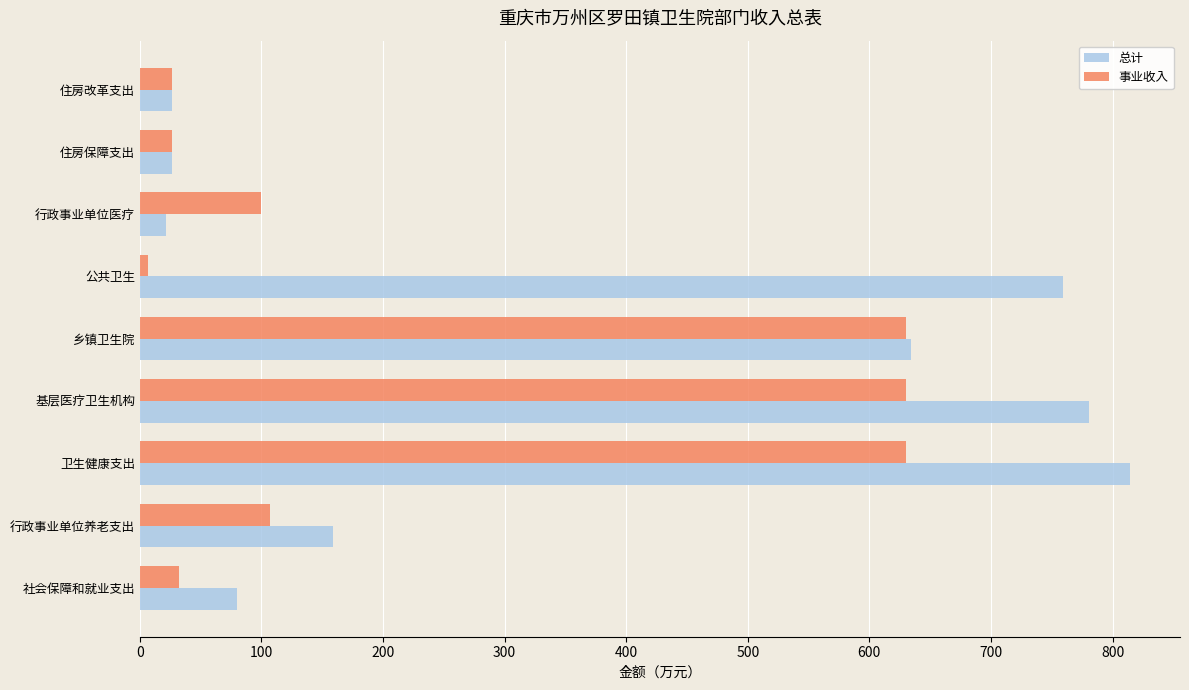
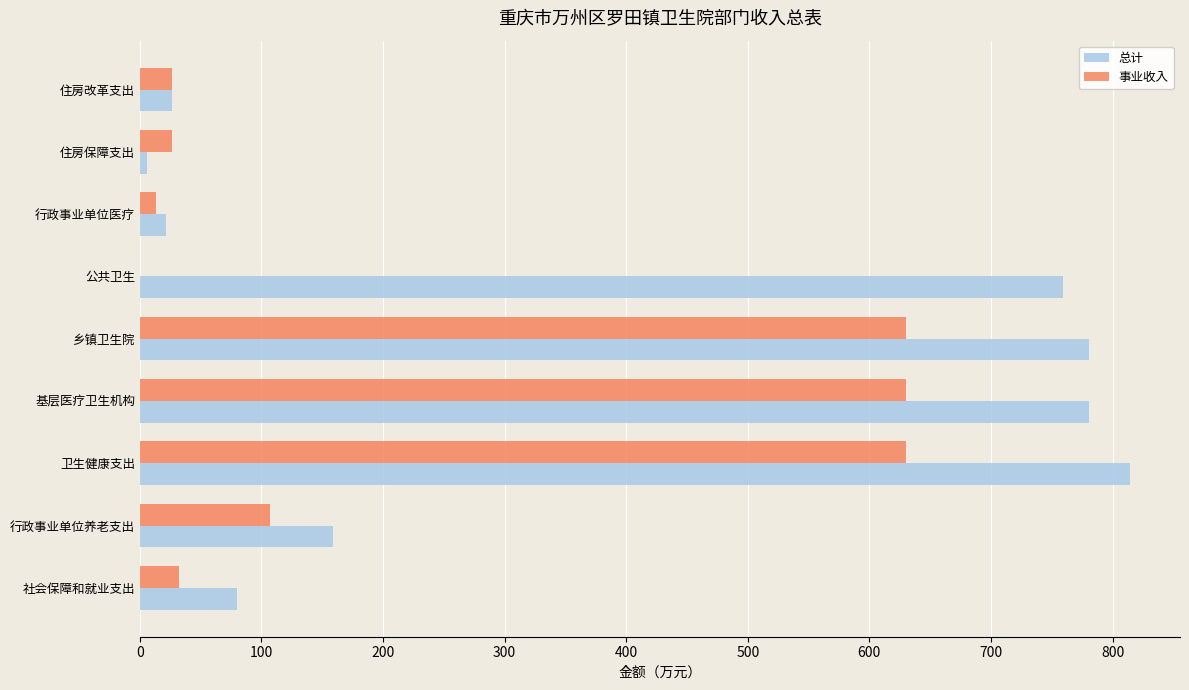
总计, 住房保障支出: 26 -> 6
事业收入, 行政事业单位医疗: 99 -> 13
事业收入, 公共卫生: 7 -> 0
总计, 乡镇卫生院: 635 -> 781
